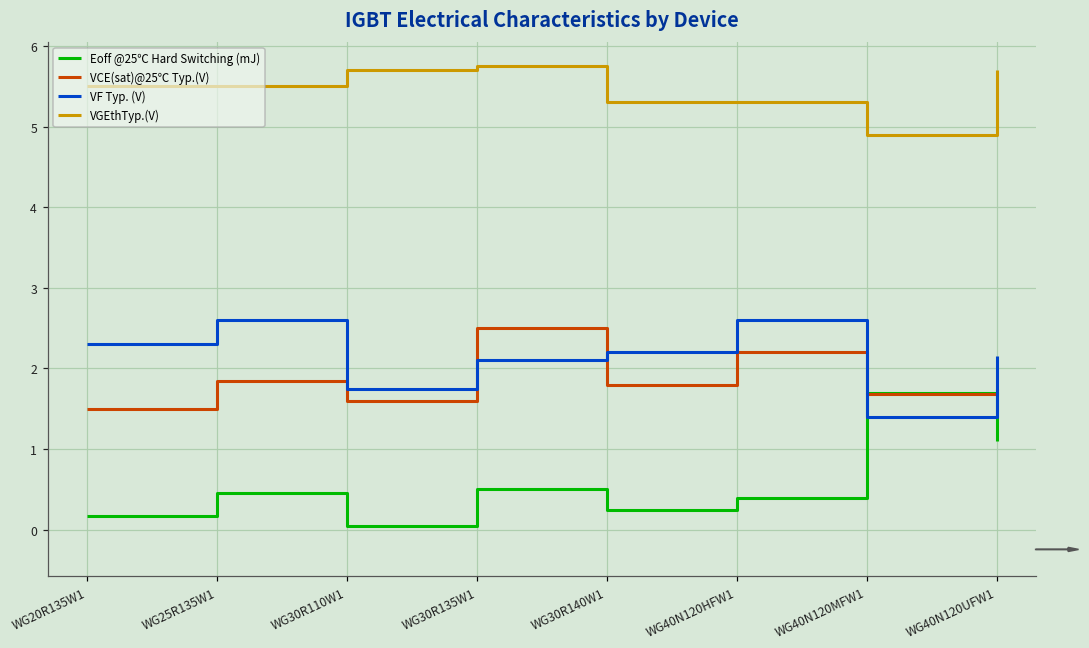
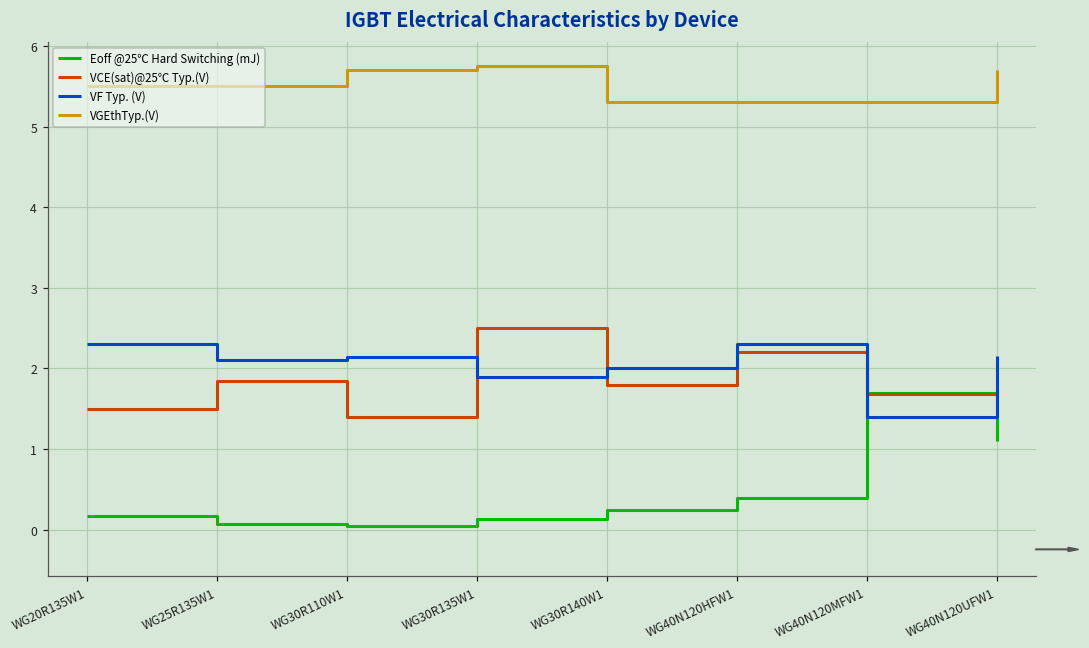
Eoff @25℃ Hard Switching (mJ), WG25R135W1: 0.5 -> 0.1
VF Typ. (V), WG25R135W1: 2.6 -> 2.1
VCE(sat)@25℃ Typ.(V), WG30R110W1: 1.6 -> 1.4
VF Typ. (V), WG30R110W1: 1.8 -> 2.1
Eoff @25℃ Hard Switching (mJ), WG30R135W1: 0.5 -> 0.1
VF Typ. (V), WG30R135W1: 2.1 -> 1.9
VF Typ. (V), WG30R140W1: 2.2 -> 2.0
VF Typ. (V), WG40N120HFW1: 2.6 -> 2.3
VGEthTyp.(V), WG40N120MFW1: 4.9 -> 5.3
